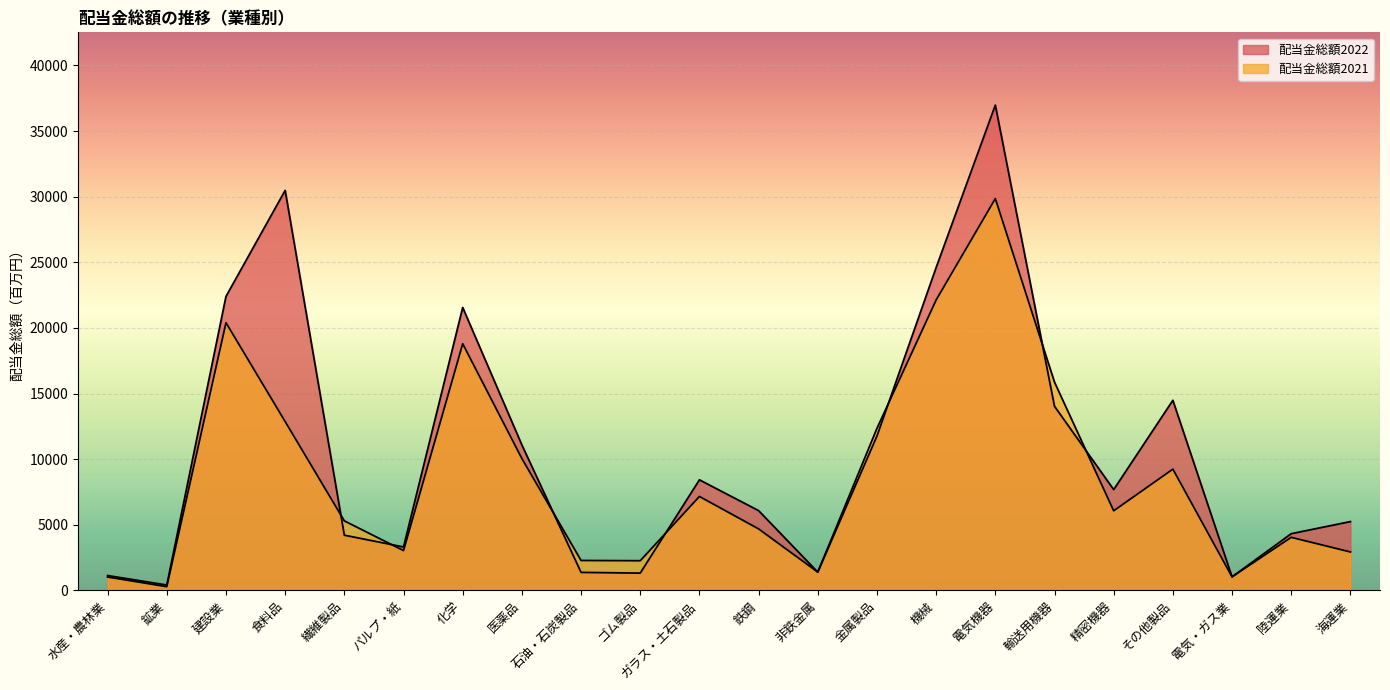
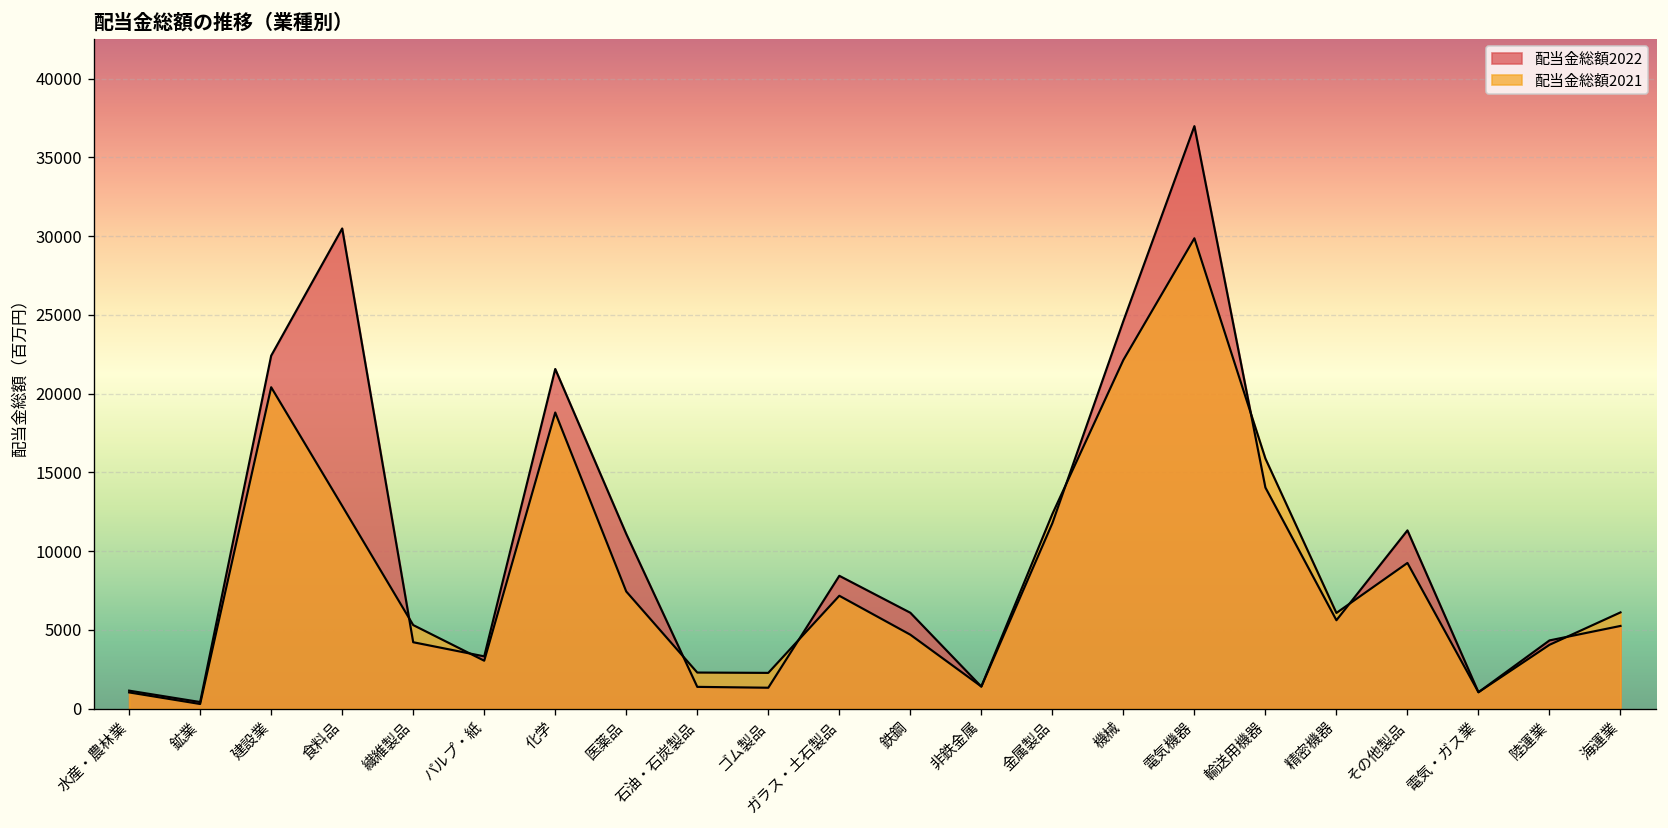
配当金総額2021, 医薬品: 10100 -> 7400
配当金総額2022, 精密機器: 7700 -> 5600
配当金総額2022, その他製品: 14500 -> 11300
配当金総額2021, 海運業: 2900 -> 6100
